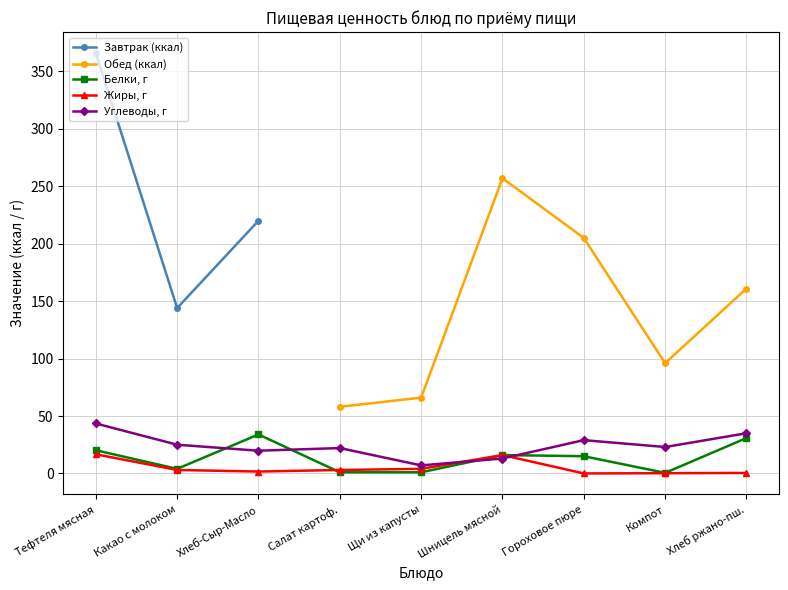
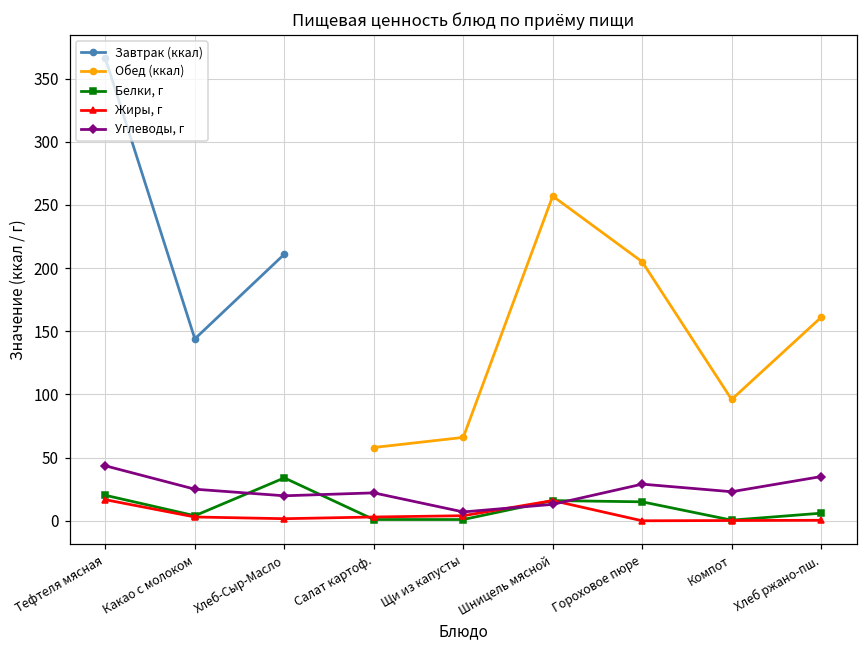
Завтрак (ккал), Хлеб-Сыр-Масло: 220 -> 211
Белки, г, Хлеб ржано-пш.: 31 -> 6
